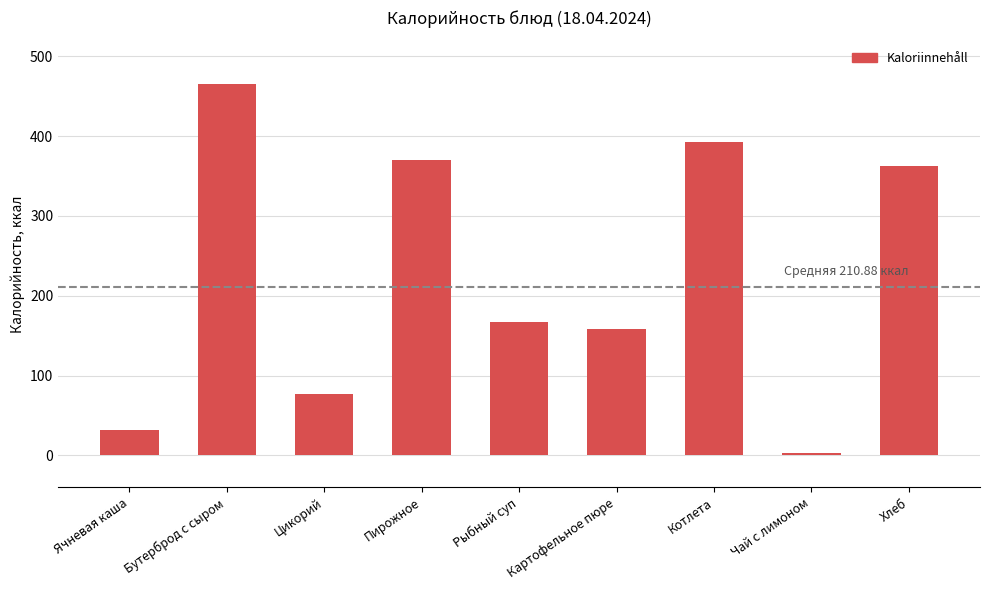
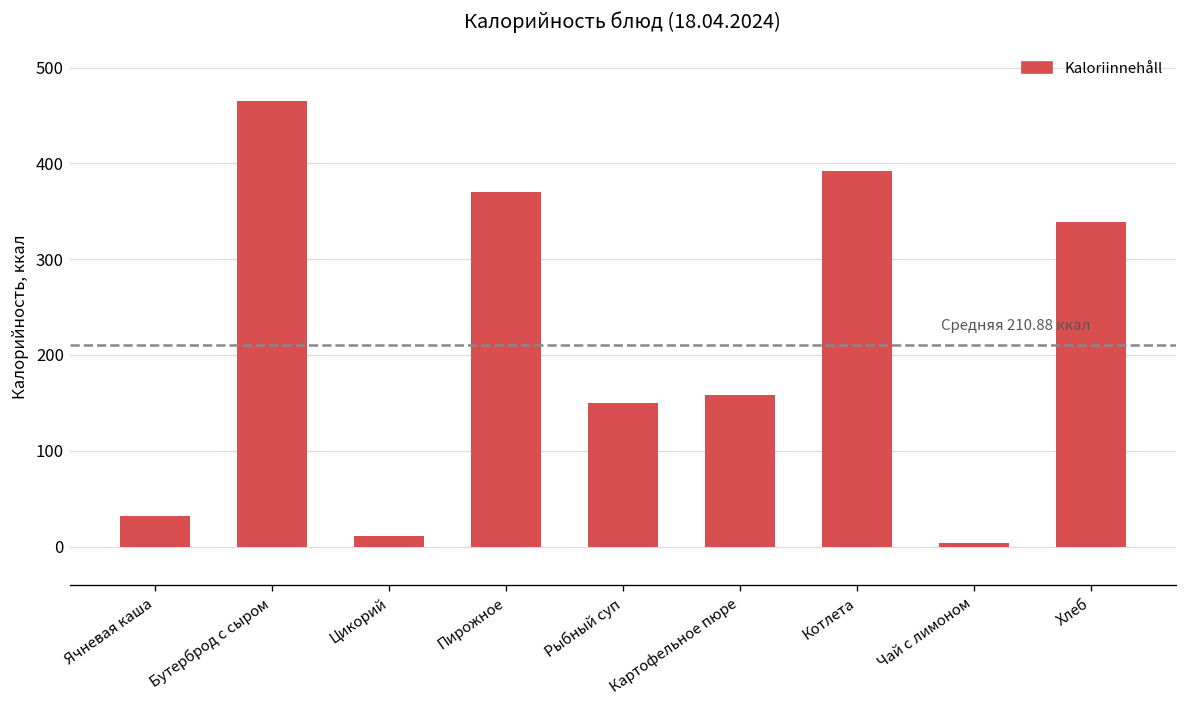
Цикорий: 80 -> 10
Рыбный суп: 170 -> 150
Хлеб: 360 -> 340
